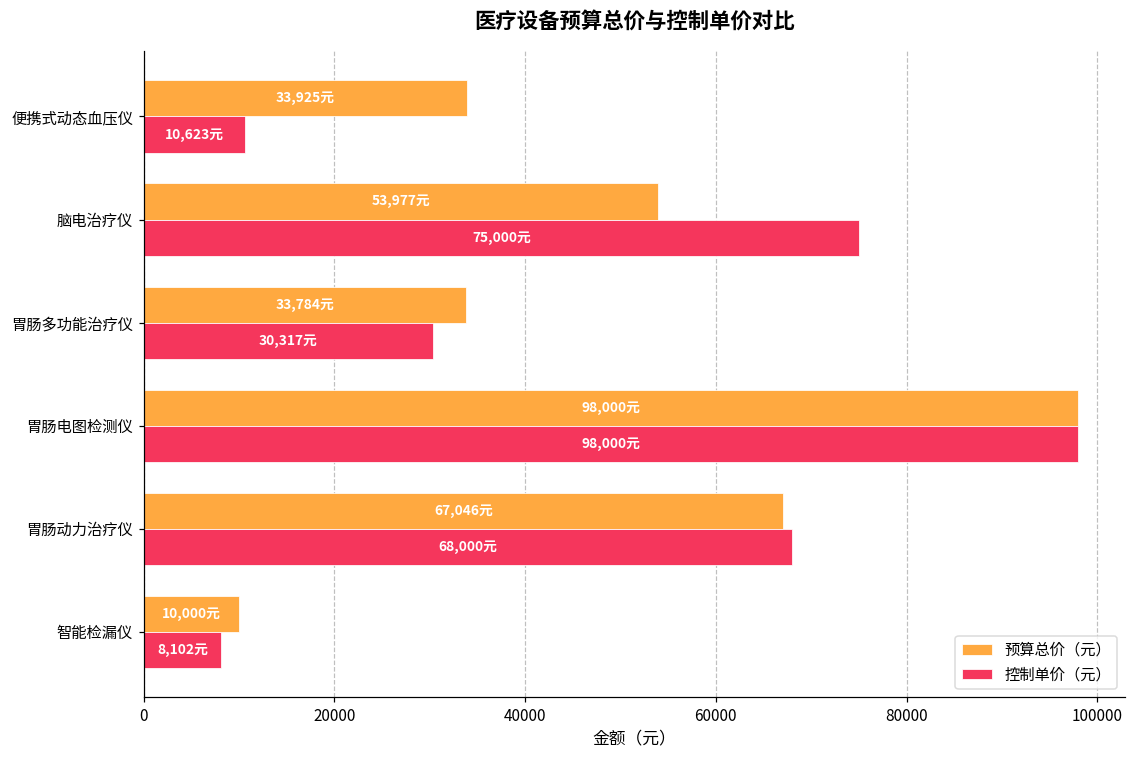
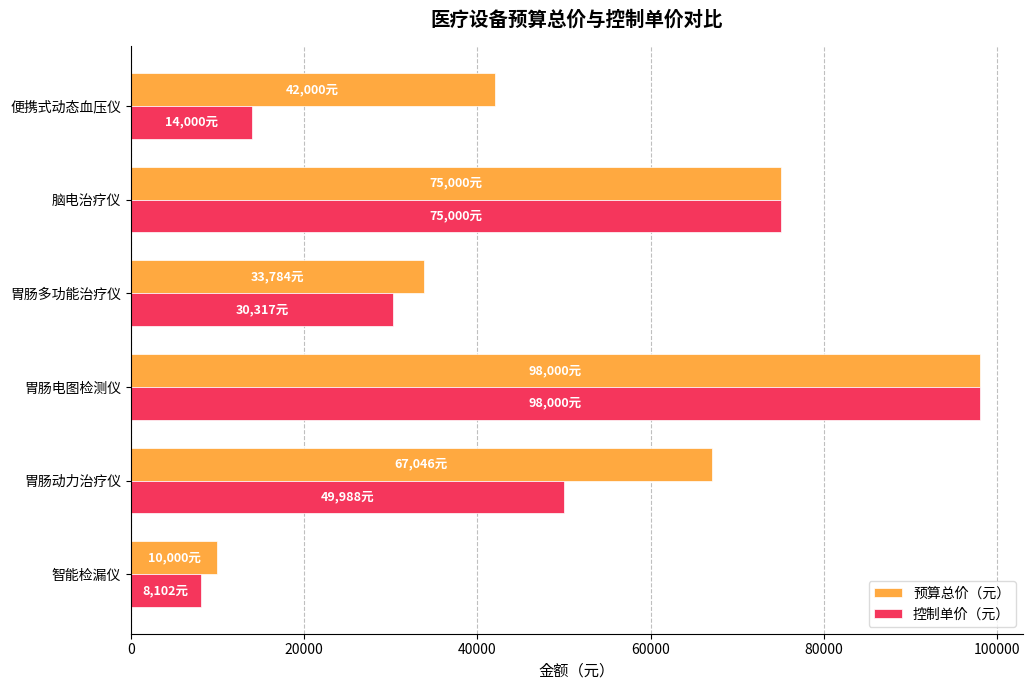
预算总价（元）, 便携式动态血压仪: 33,925元 -> 42,000元
控制单价（元）, 便携式动态血压仪: 10,623元 -> 14,000元
预算总价（元）, 脑电治疗仪: 53,977元 -> 75,000元
控制单价（元）, 胃肠动力治疗仪: 68,000元 -> 49,988元
